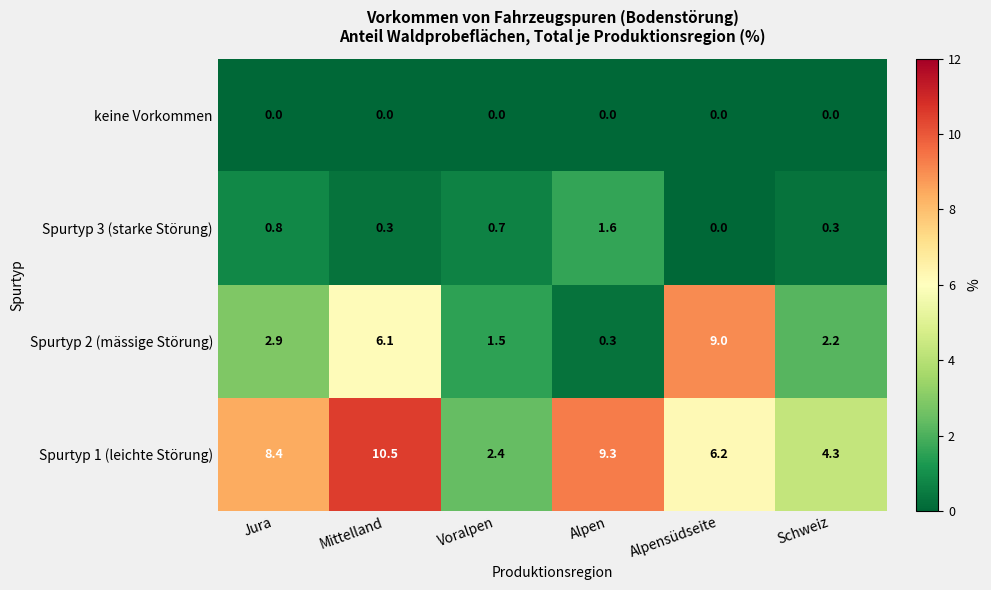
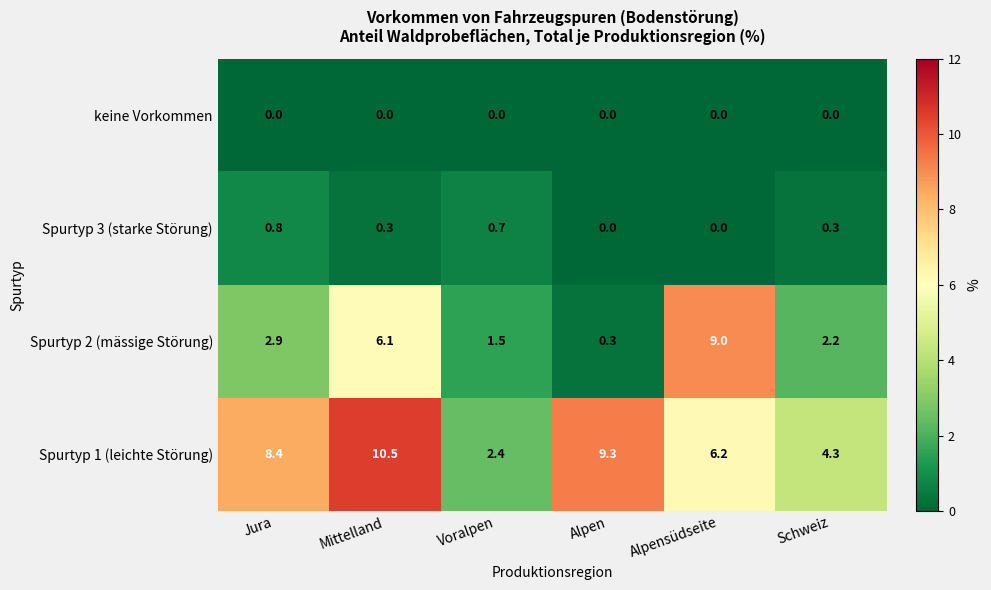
Spurtyp 3 (starke Störung), Alpen: 1.6 -> 0.0
